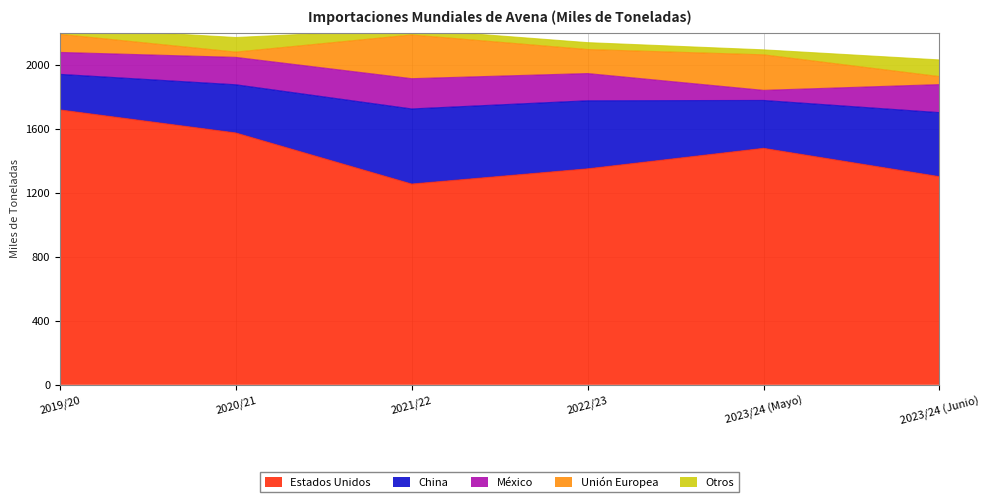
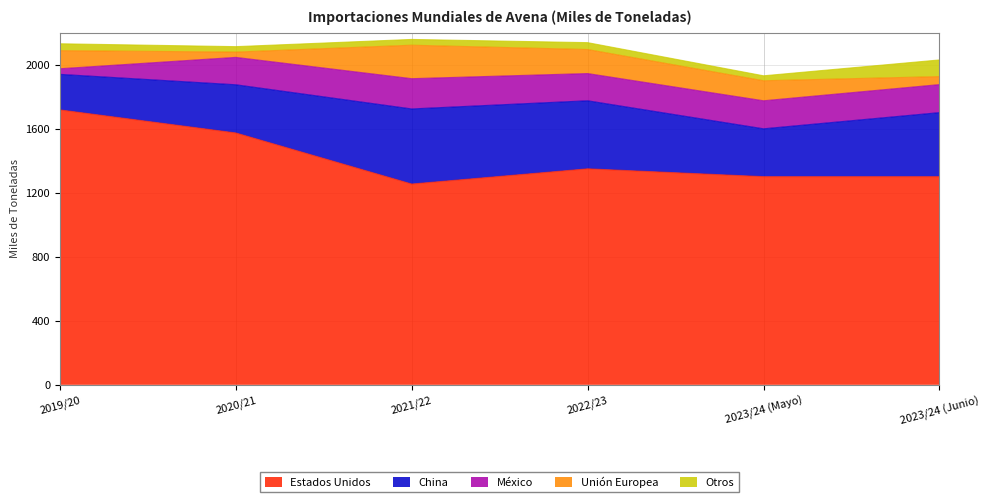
México, 2019/20: 140 -> 40
Otros, 2020/21: 90 -> 30
Unión Europea, 2021/22: 270 -> 210
Estados Unidos, 2023/24 (Mayo): 1480 -> 1300
México, 2023/24 (Mayo): 60 -> 180
Unión Europea, 2023/24 (Mayo): 220 -> 130
